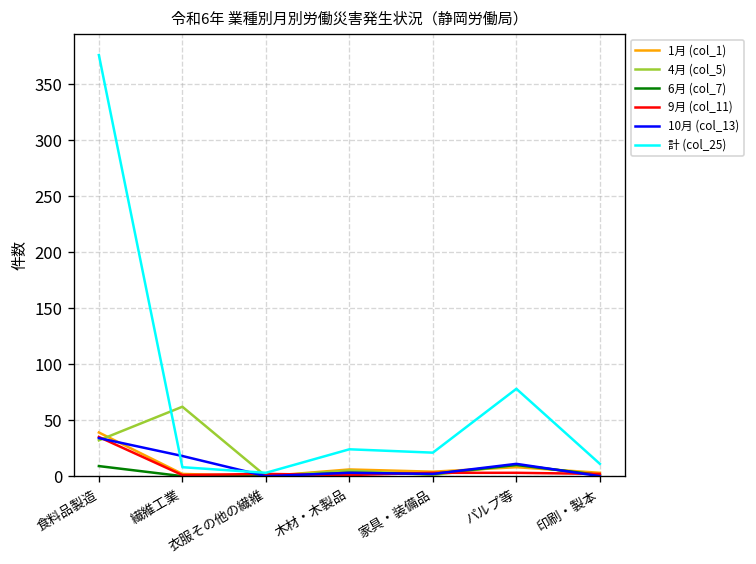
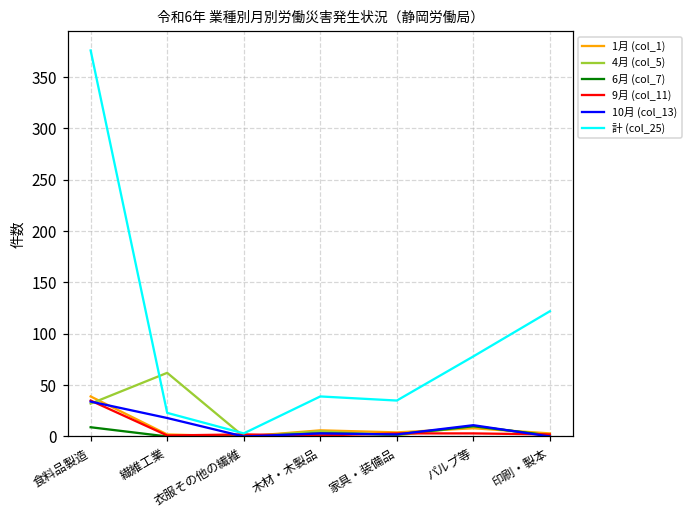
計 (col_25), 繊維工業: 10 -> 20
計 (col_25), 木材・木製品: 20 -> 40
計 (col_25), 家具・装備品: 20 -> 40
計 (col_25), 印刷・製本: 10 -> 120
